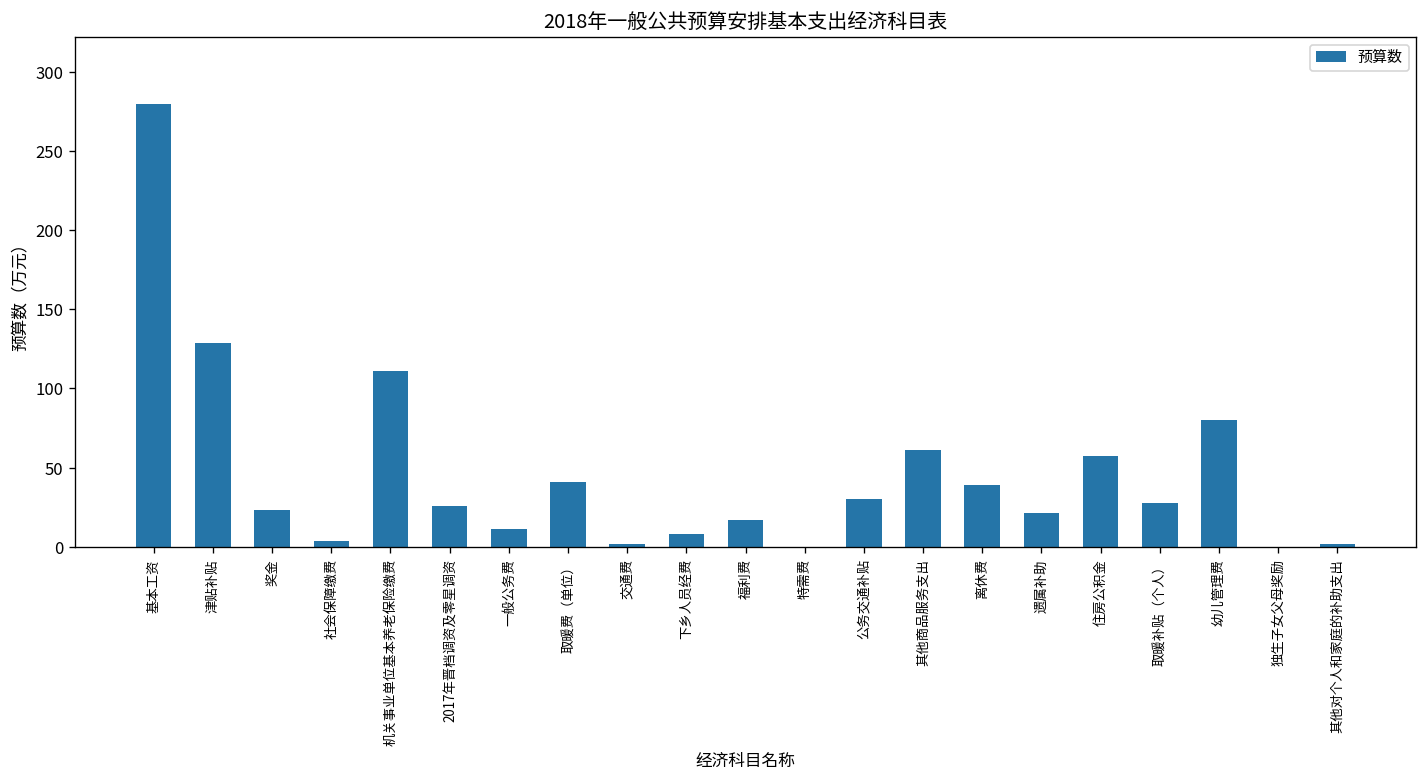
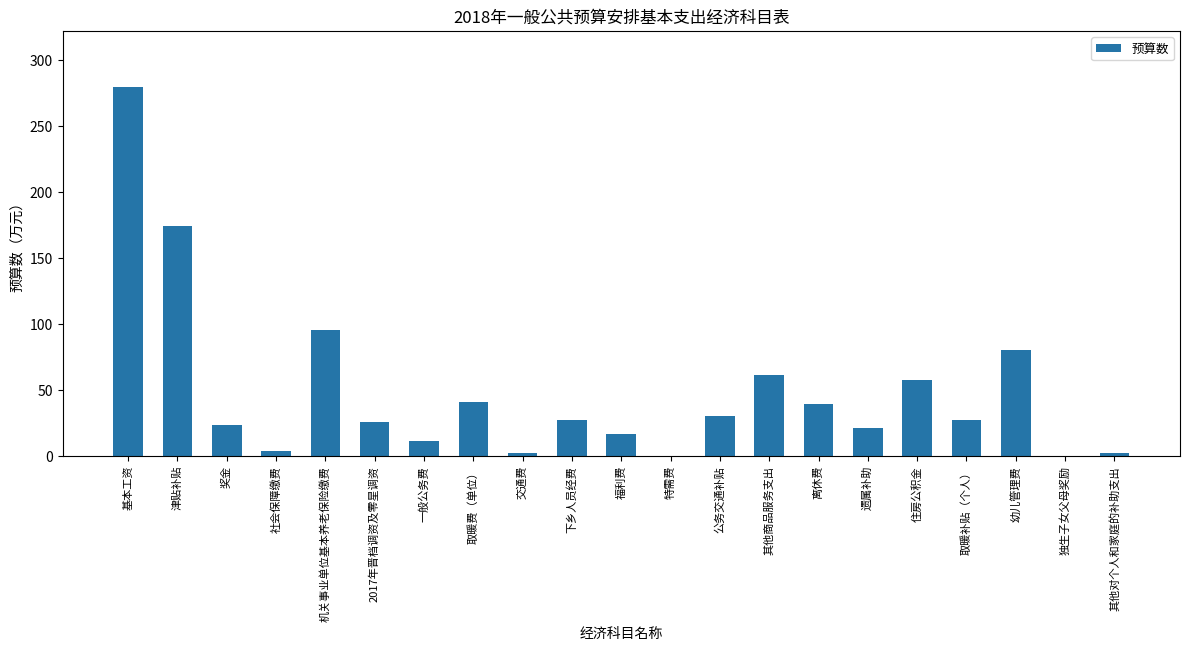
津贴补贴: 128 -> 174
机关事业单位基本养老保险缴费: 111 -> 95
下乡人员经费: 8 -> 27
